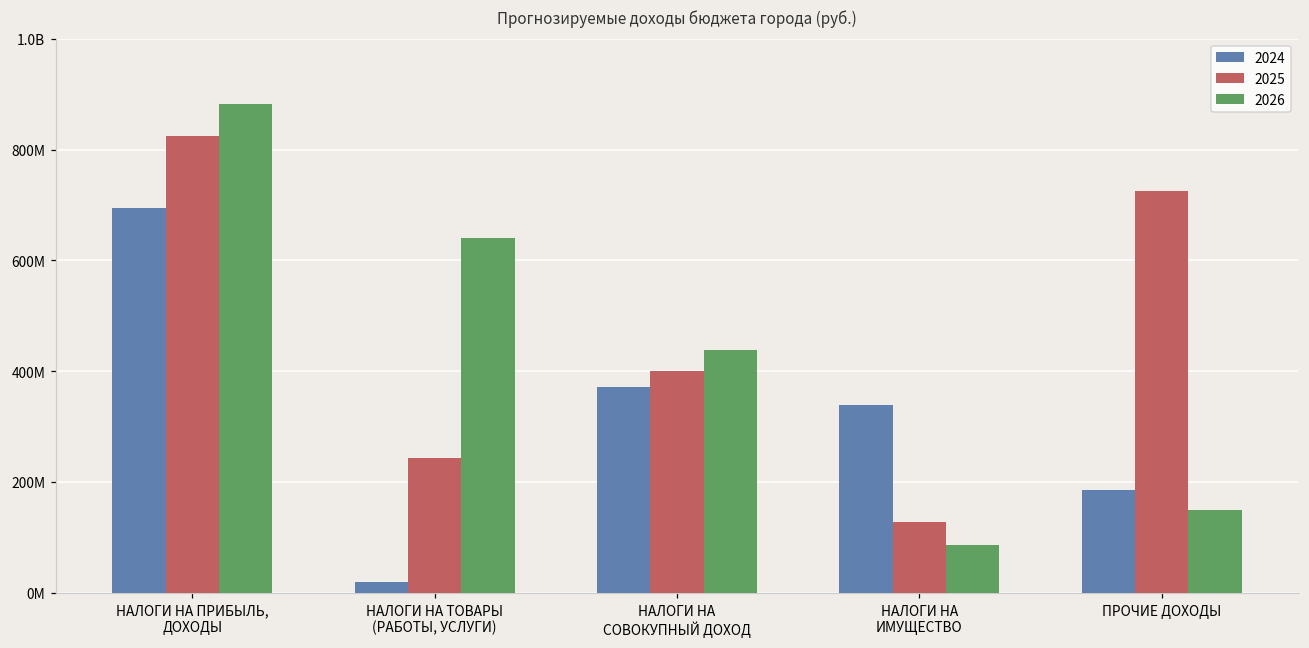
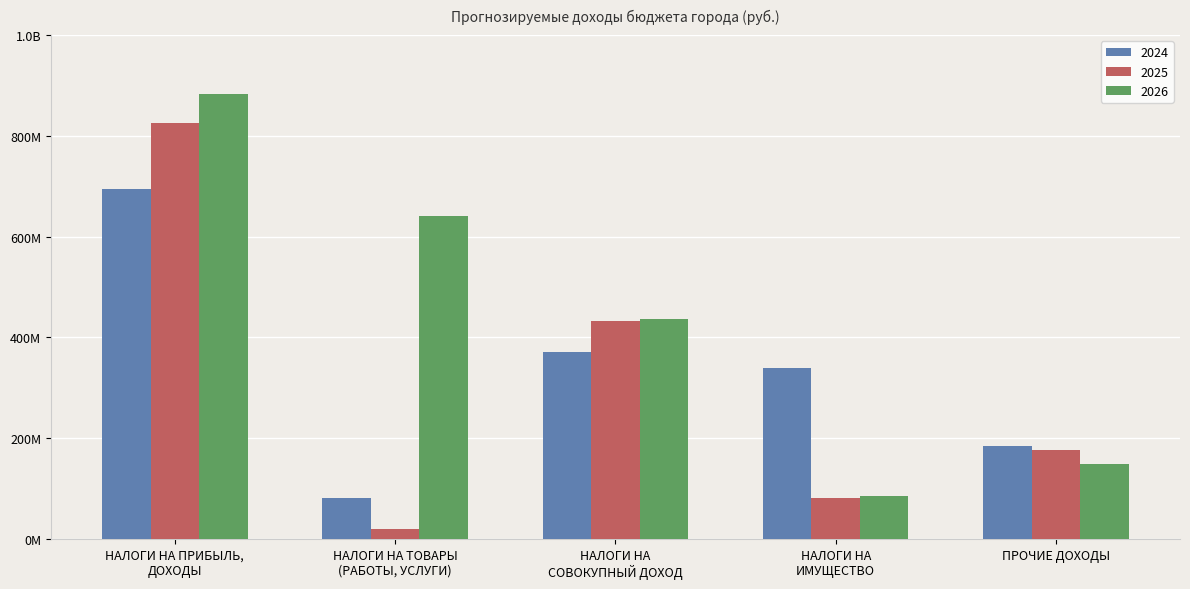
2024, НАЛОГИ НА ТОВАРЫ (РАБОТЫ, УСЛУГИ): 20000000 -> 80000000
2025, НАЛОГИ НА ТОВАРЫ (РАБОТЫ, УСЛУГИ): 240000000 -> 20000000
2025, НАЛОГИ НА СОВОКУПНЫЙ ДОХОД: 400000000 -> 430000000
2025, НАЛОГИ НА ИМУЩЕСТВО: 130000000 -> 80000000
2025, ПРОЧИЕ ДОХОДЫ: 720000000 -> 180000000
